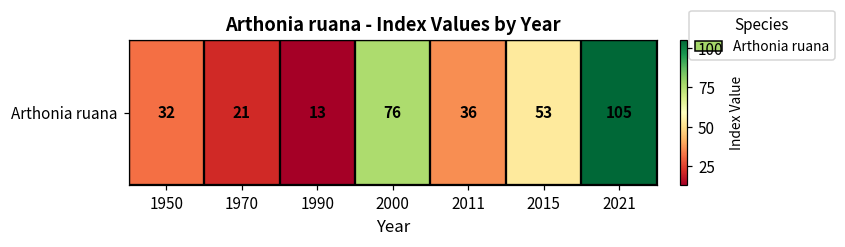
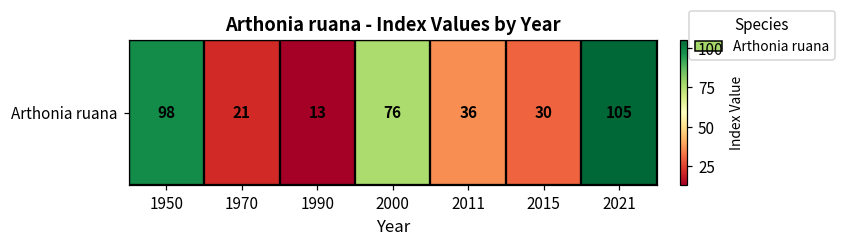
Arthonia ruana, 1950: 32 -> 98
Arthonia ruana, 2015: 53 -> 30
